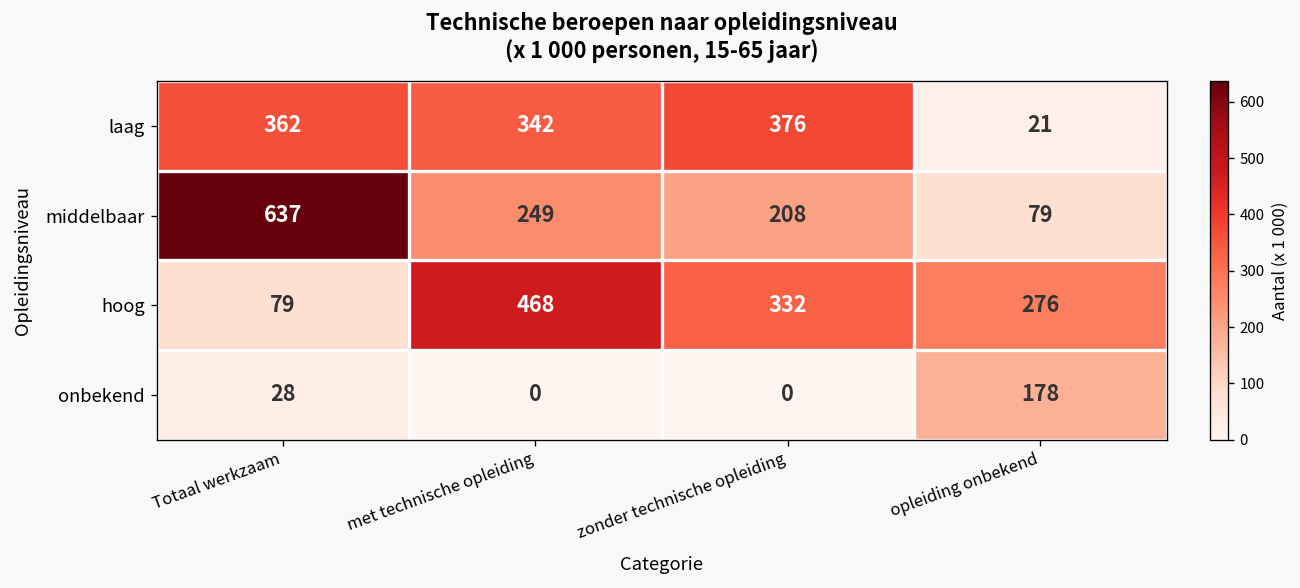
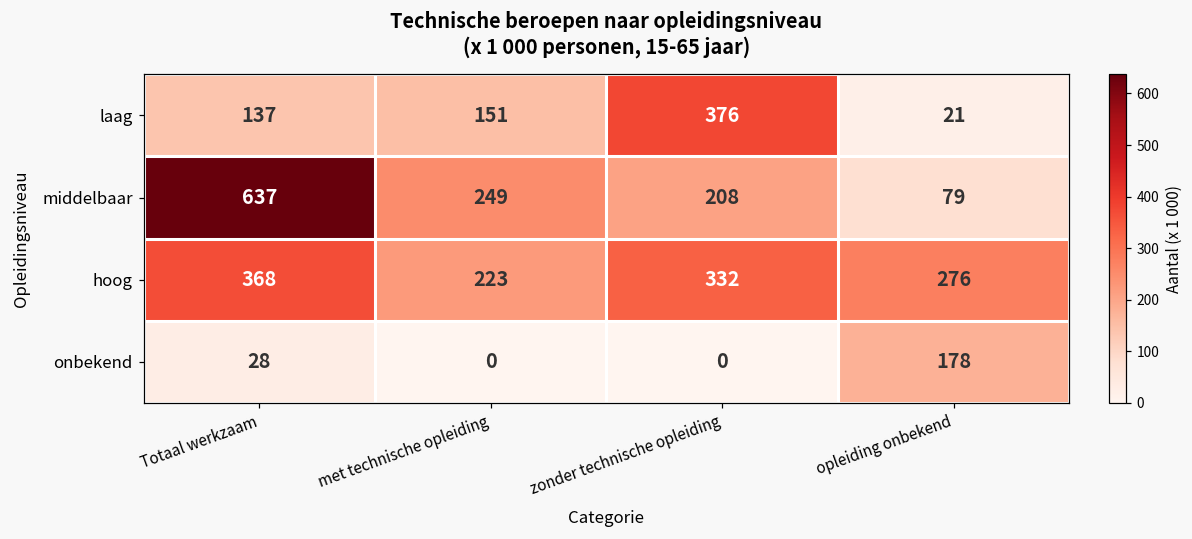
laag, Totaal werkzaam: 362 -> 137
laag, met technische opleiding: 342 -> 151
hoog, Totaal werkzaam: 79 -> 368
hoog, met technische opleiding: 468 -> 223
